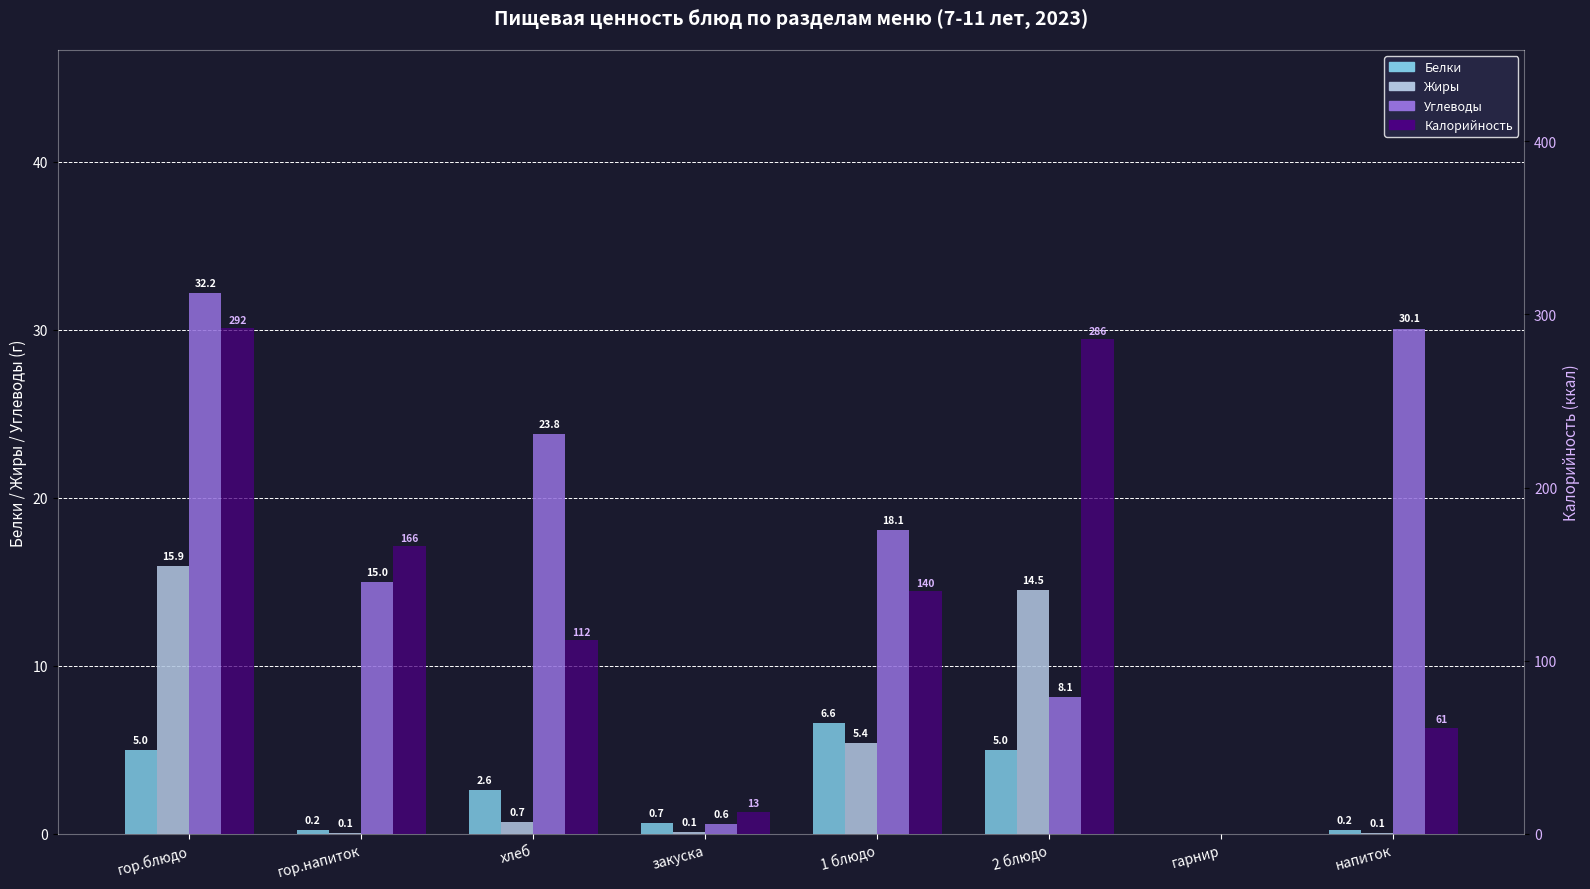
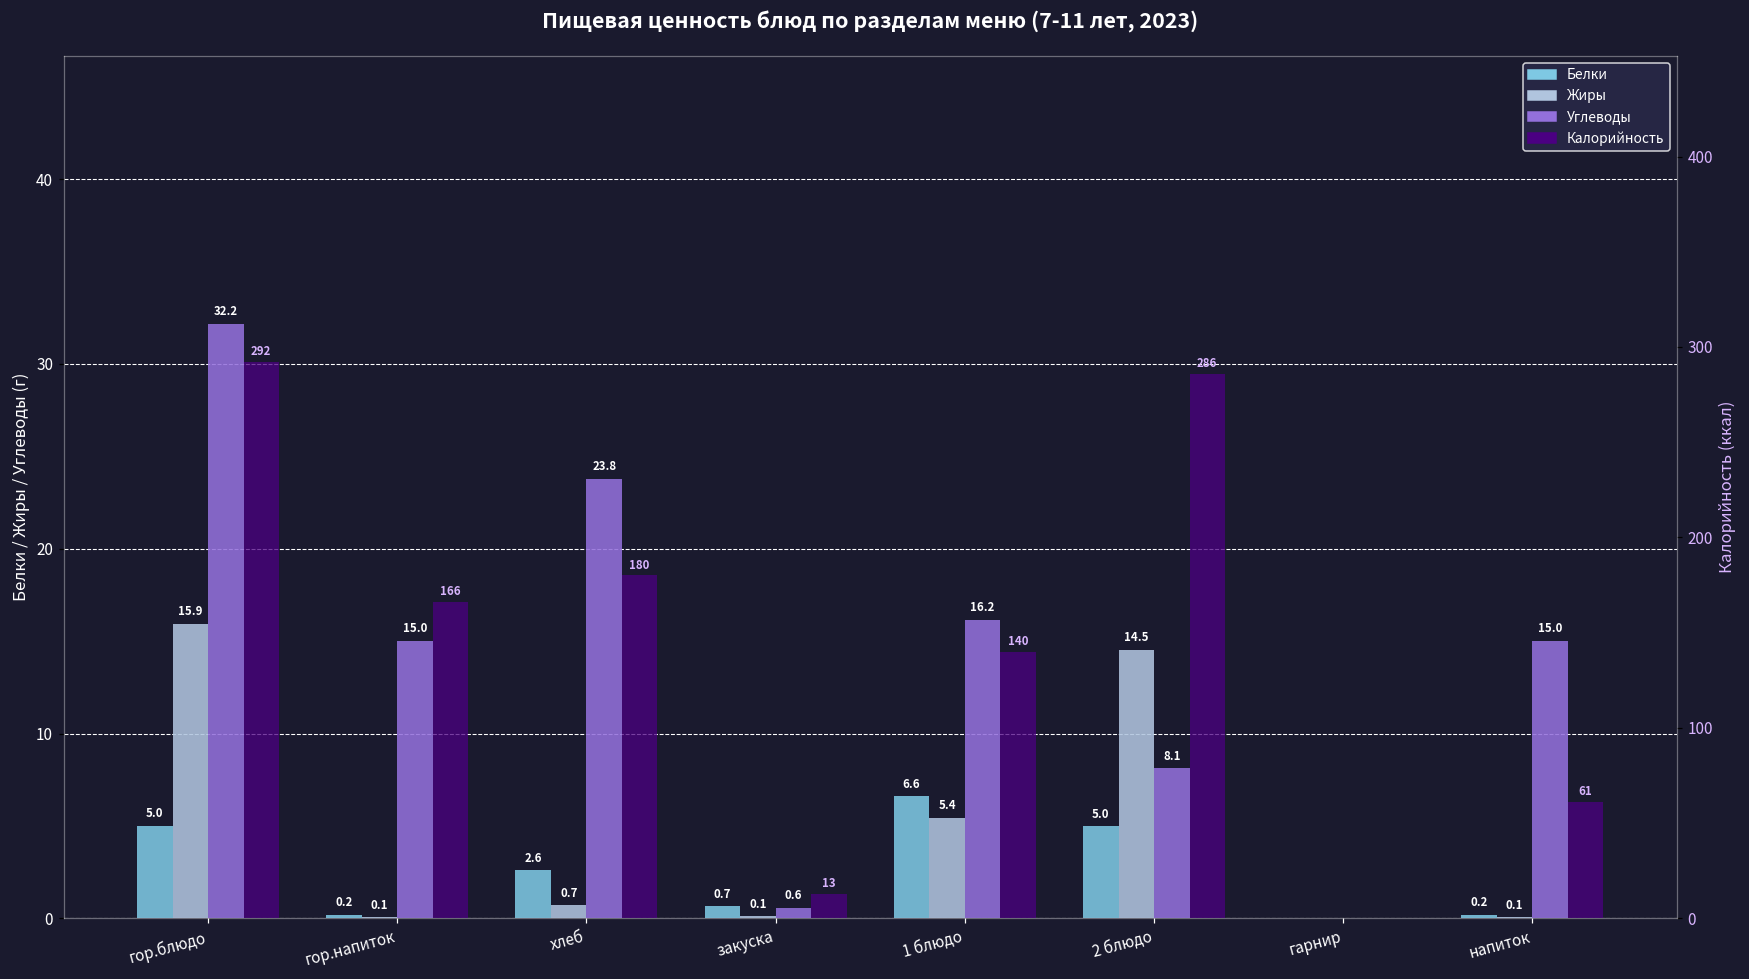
Углеводы, 1 блюдо: 18.1 -> 16.2
Углеводы, напиток: 30.1 -> 15.0
Калорийность, хлеб: 112 -> 180
